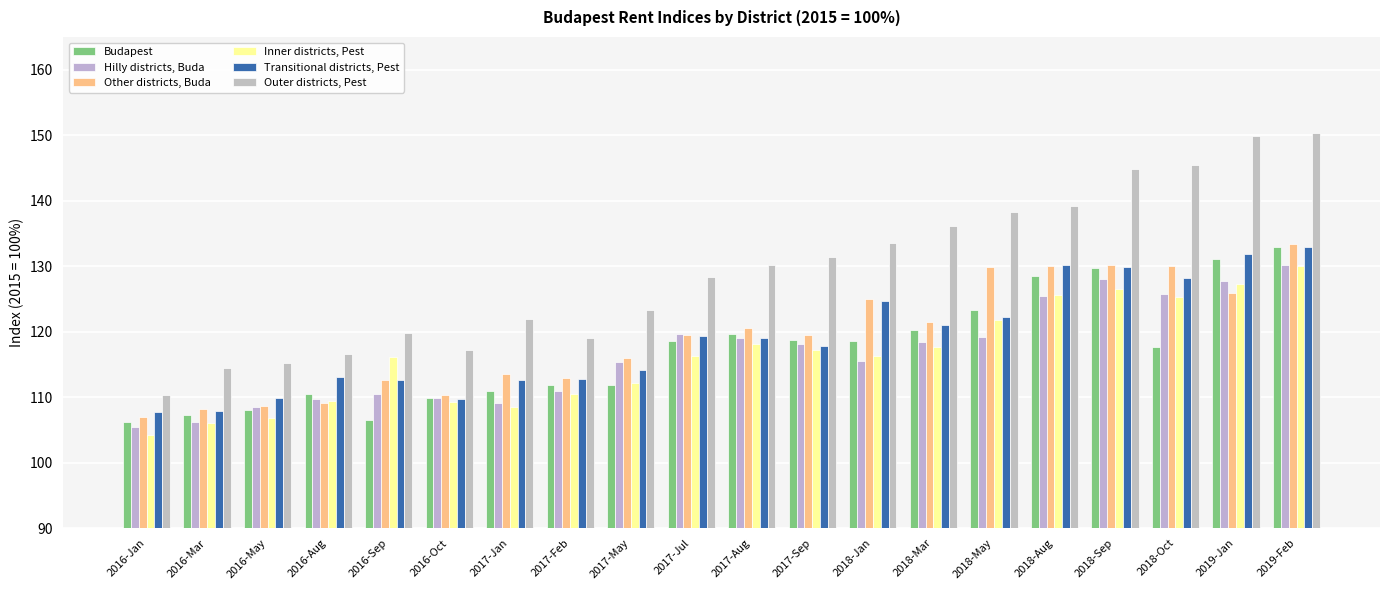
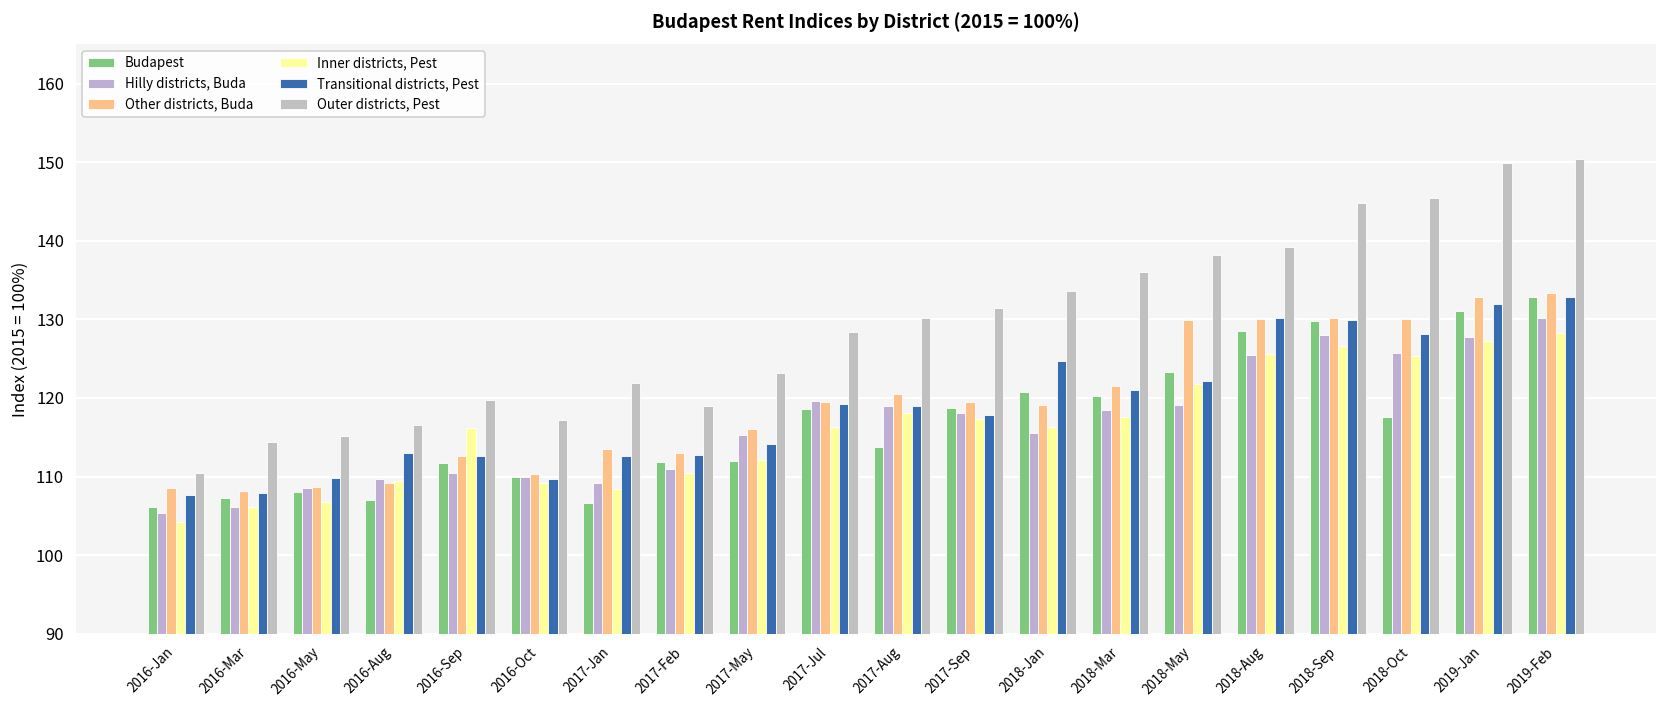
Other districts, Buda, 2016-Jan: 107 -> 109
Budapest, 2016-Aug: 111 -> 107
Budapest, 2016-Sep: 107 -> 112
Budapest, 2017-Jan: 111 -> 107
Budapest, 2017-Aug: 120 -> 114
Budapest, 2018-Jan: 119 -> 121
Other districts, Buda, 2018-Jan: 125 -> 119
Other districts, Buda, 2019-Jan: 126 -> 133
Inner districts, Pest, 2019-Feb: 130 -> 128
